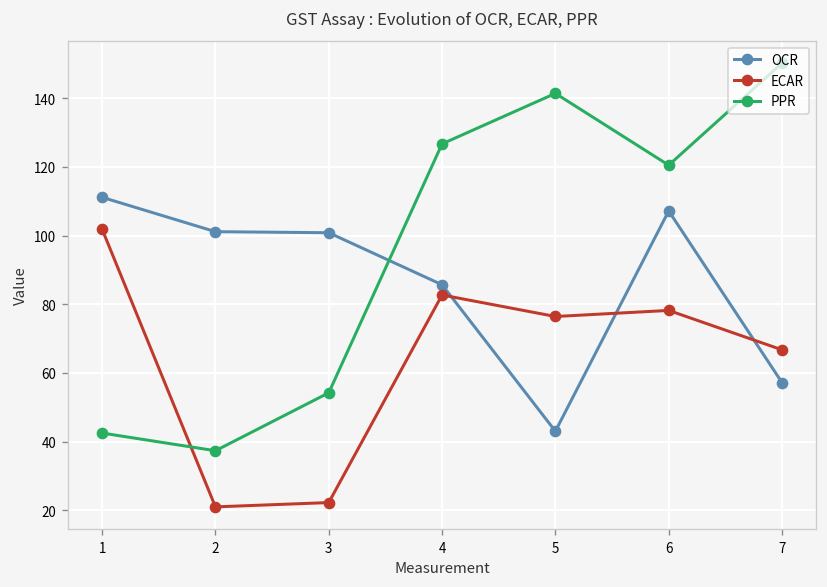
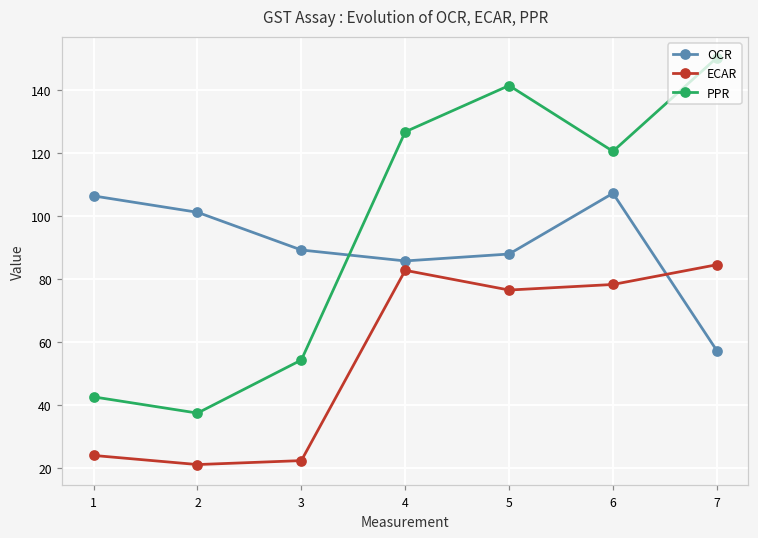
OCR, 1: 111 -> 106
ECAR, 1: 102 -> 24
OCR, 3: 101 -> 89
OCR, 5: 43 -> 88
ECAR, 7: 67 -> 84
